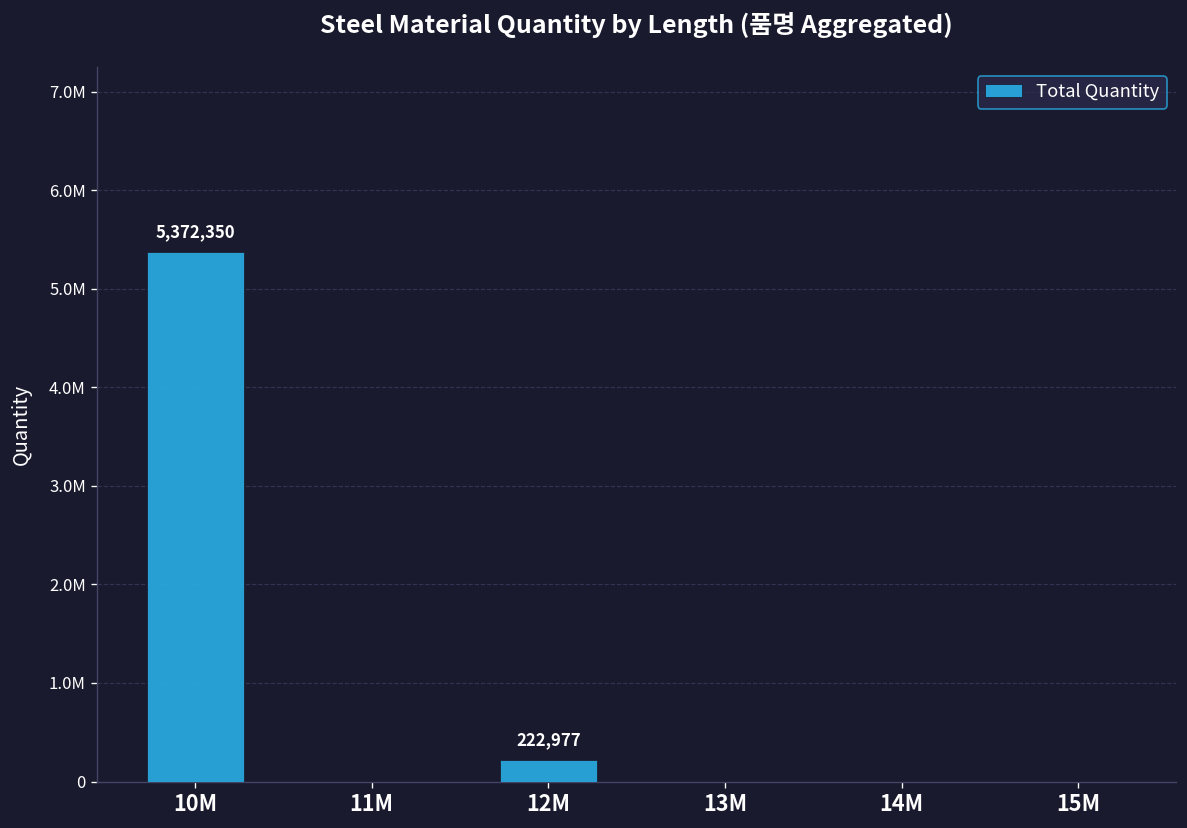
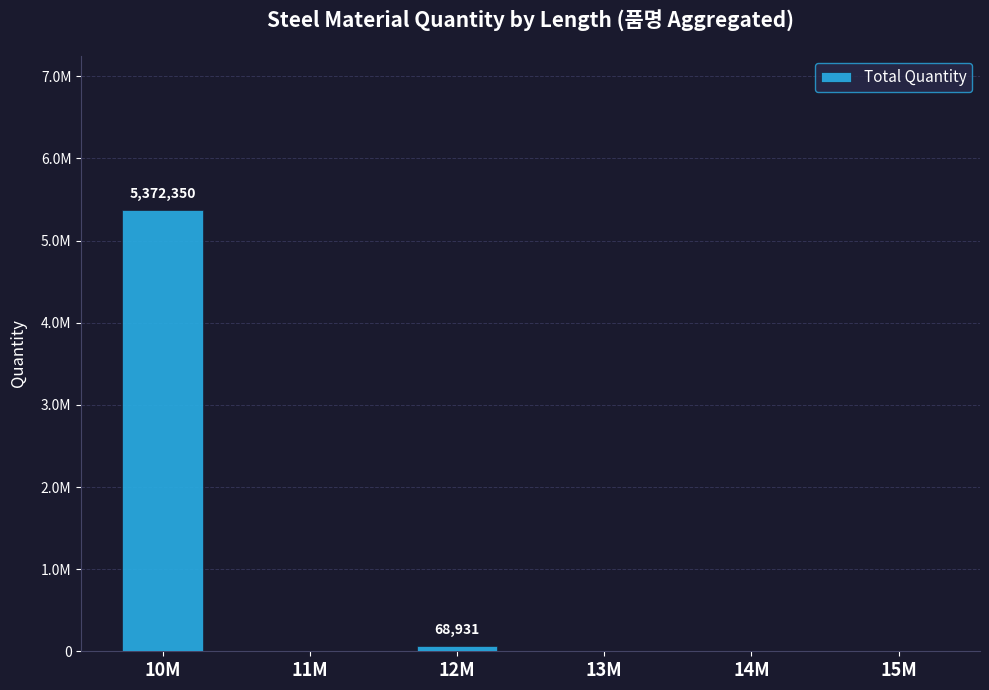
12M: 222,977 -> 68,931
